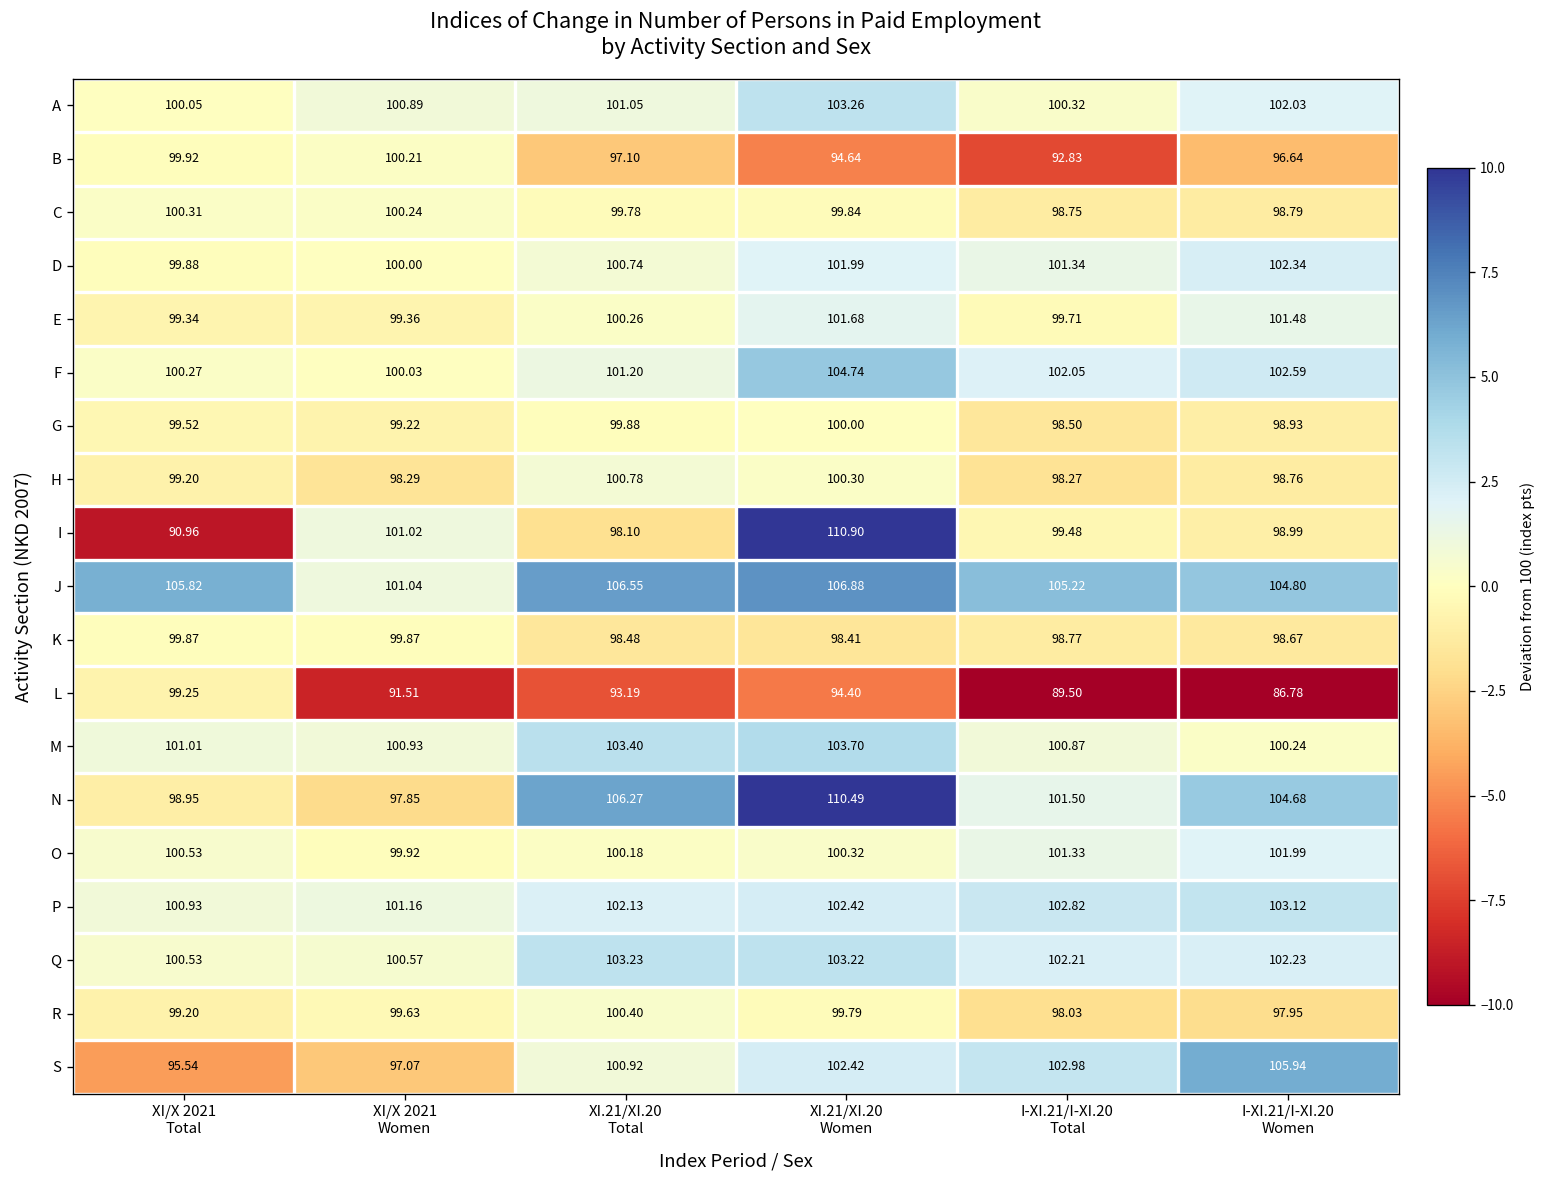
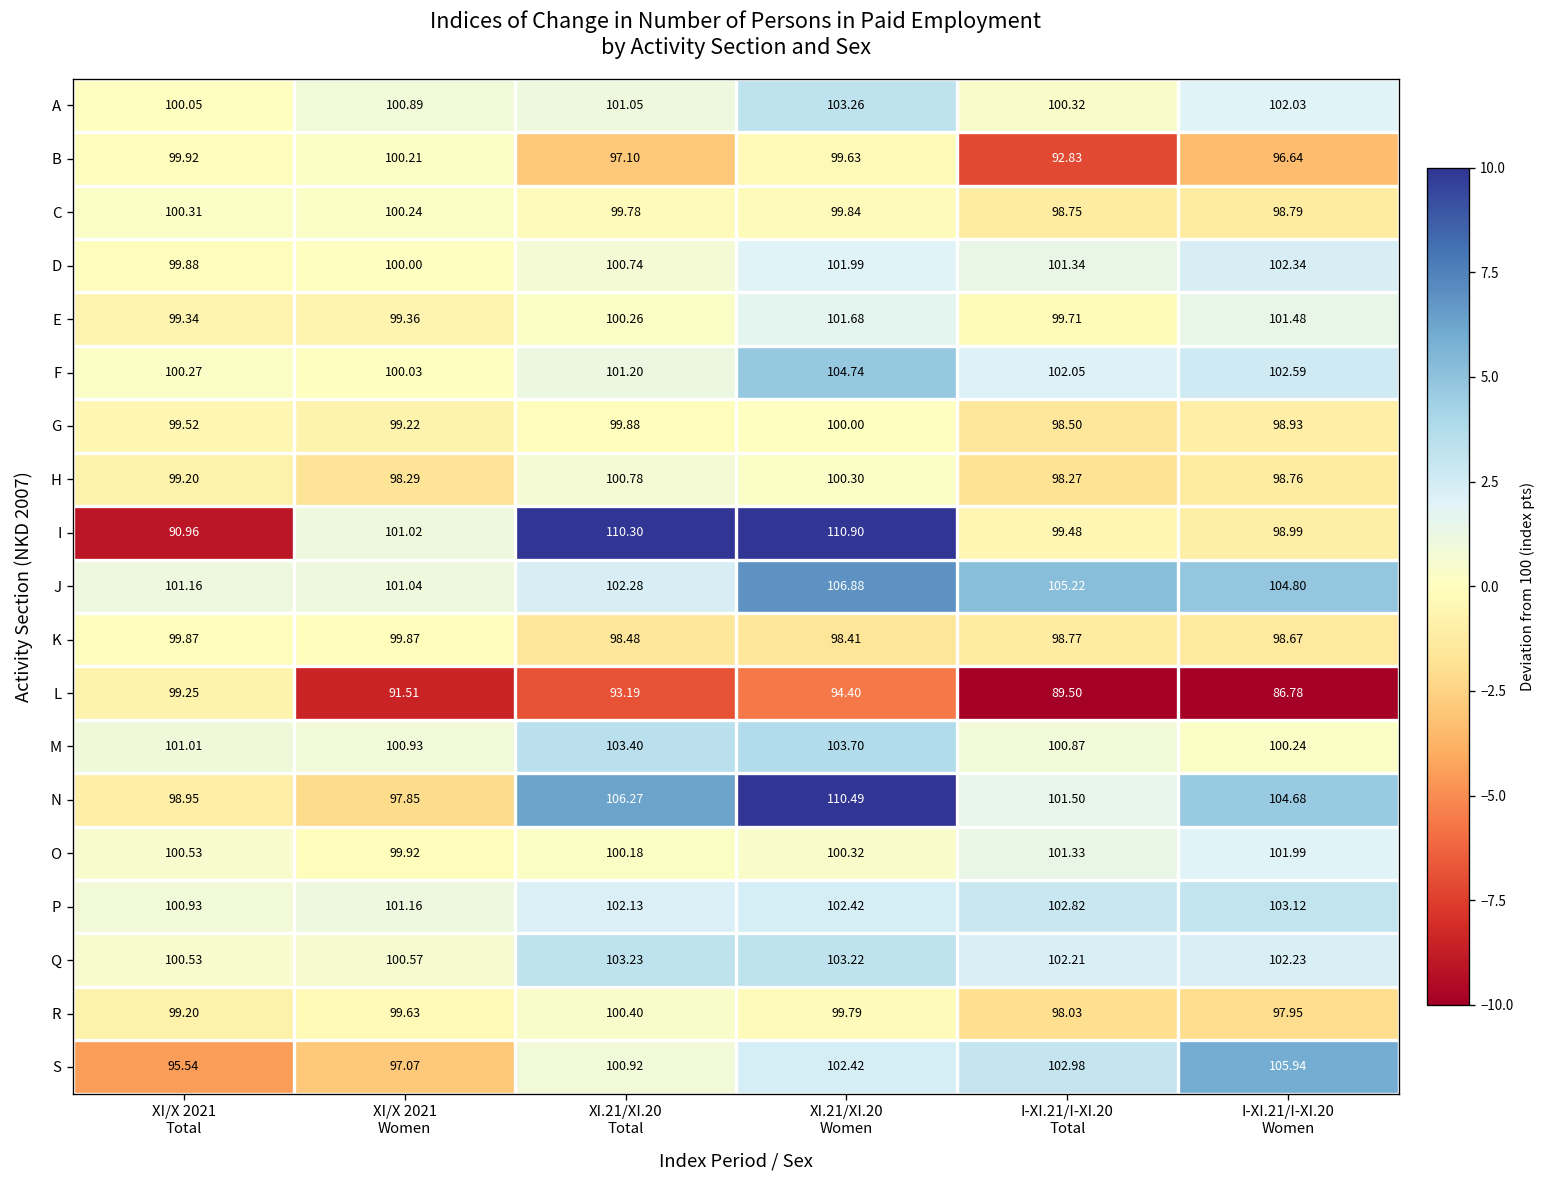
B, XI.21/XI.20 Women: 94.64 -> 99.63
I, XI.21/XI.20 Total: 98.10 -> 110.30
J, XI/X 2021 Total: 105.82 -> 101.16
J, XI.21/XI.20 Total: 106.55 -> 102.28
